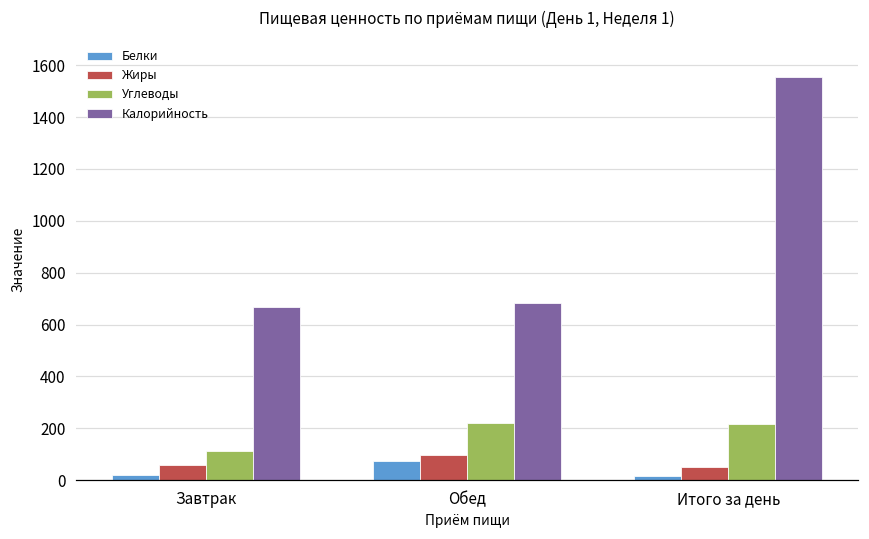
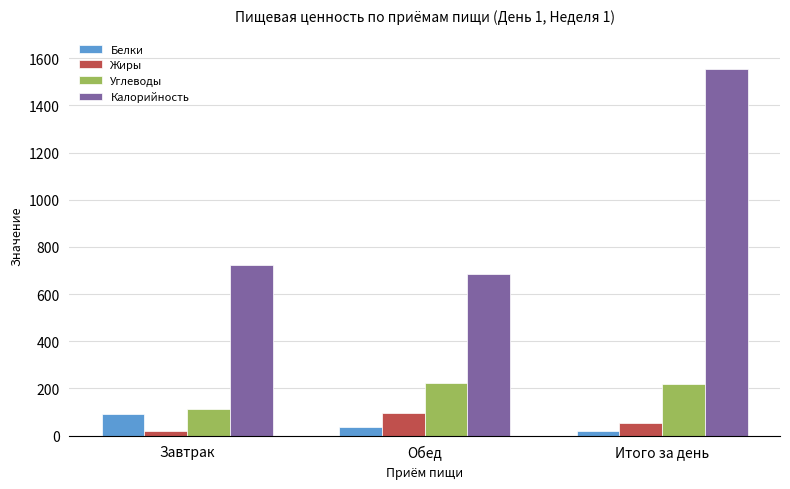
Белки, Завтрак: 20 -> 90
Жиры, Завтрак: 60 -> 20
Калорийность, Завтрак: 670 -> 720
Белки, Обед: 70 -> 40
